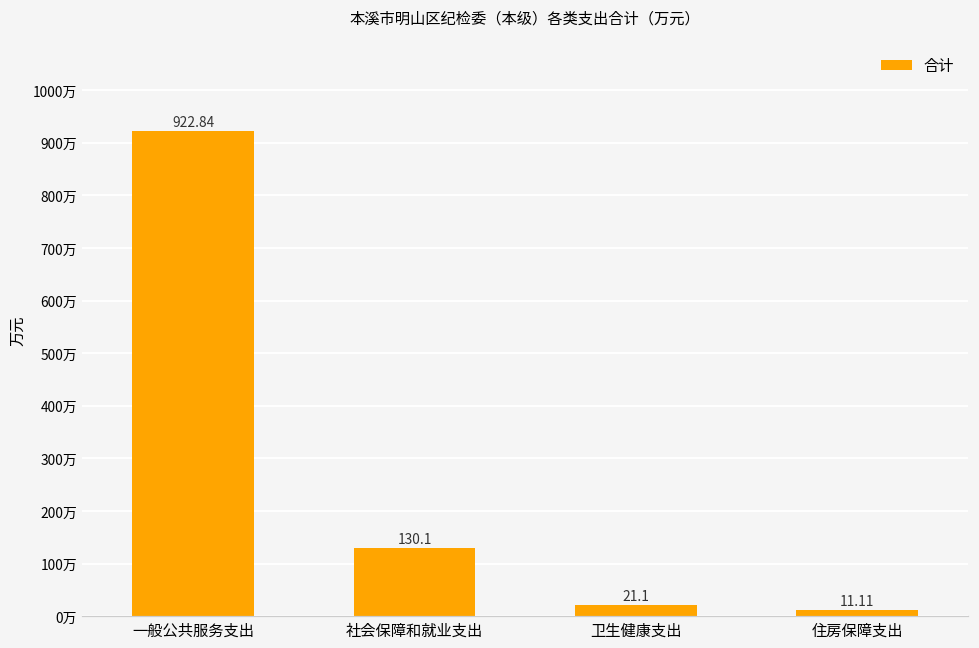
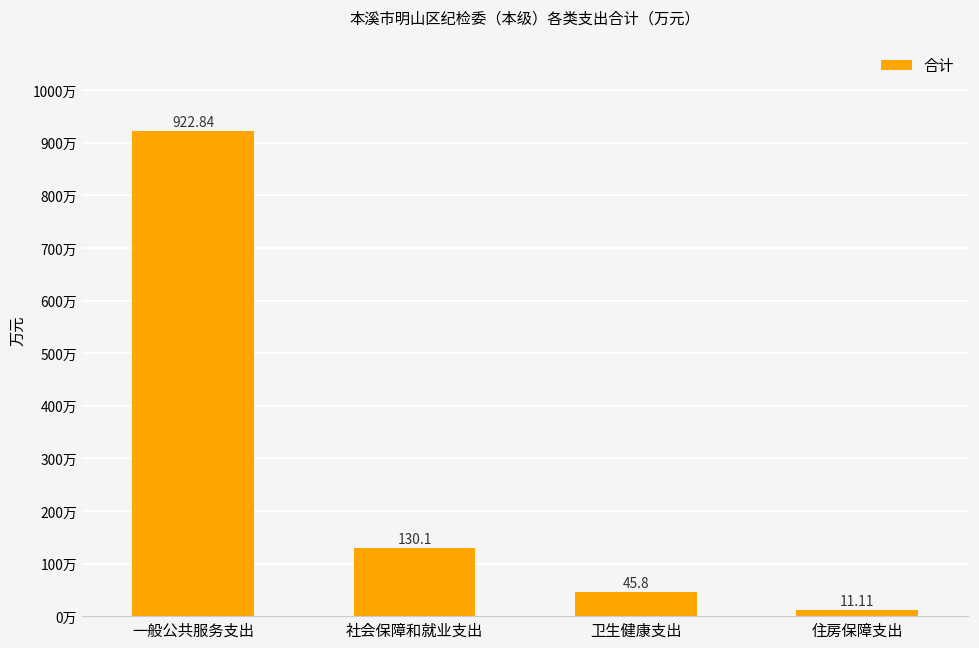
卫生健康支出: 21.1 -> 45.8
